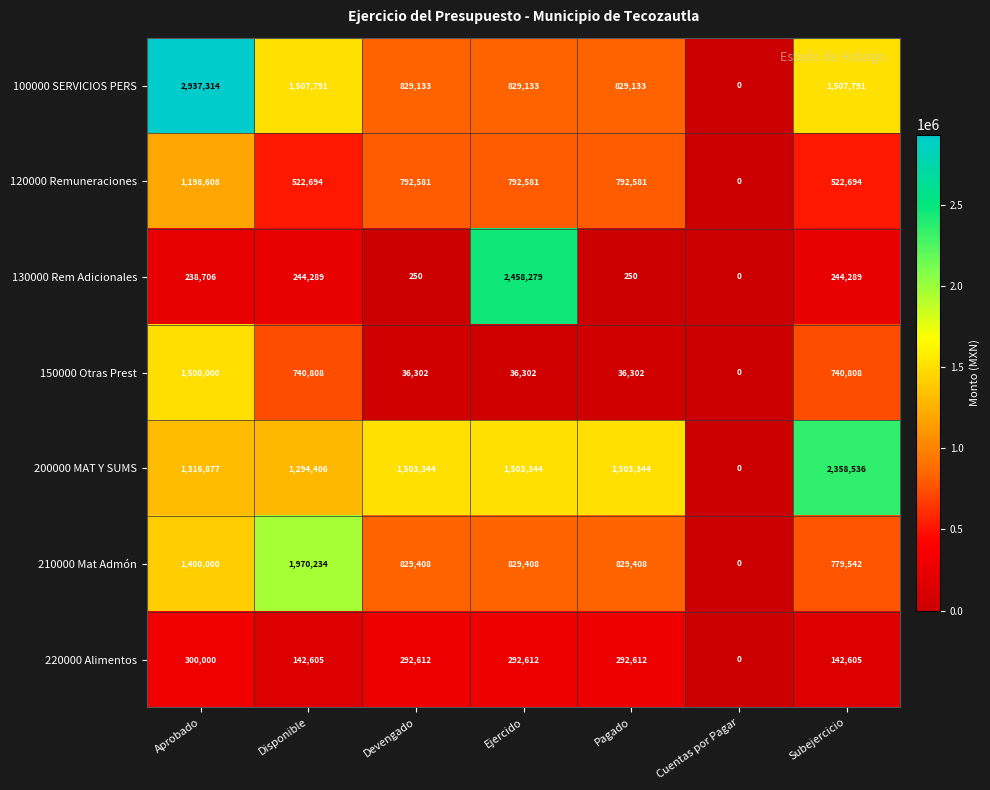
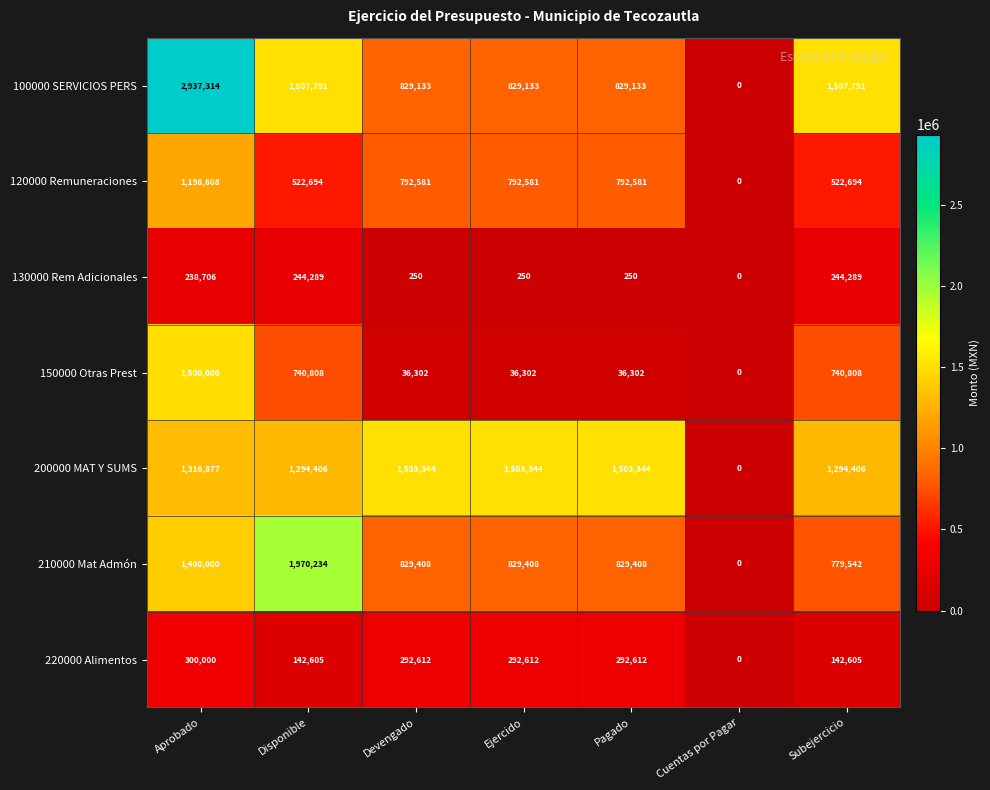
130000 Rem Adicionales, Ejercido: 2,458,279 -> 250
200000 MAT Y SUMS, Subejercicio: 2,358,536 -> 1,294,406
